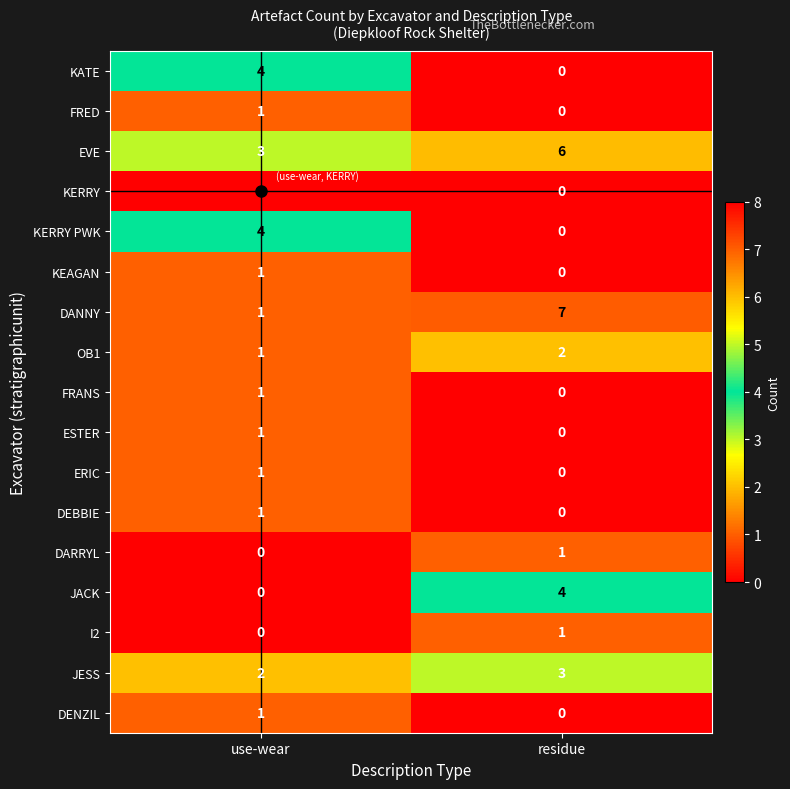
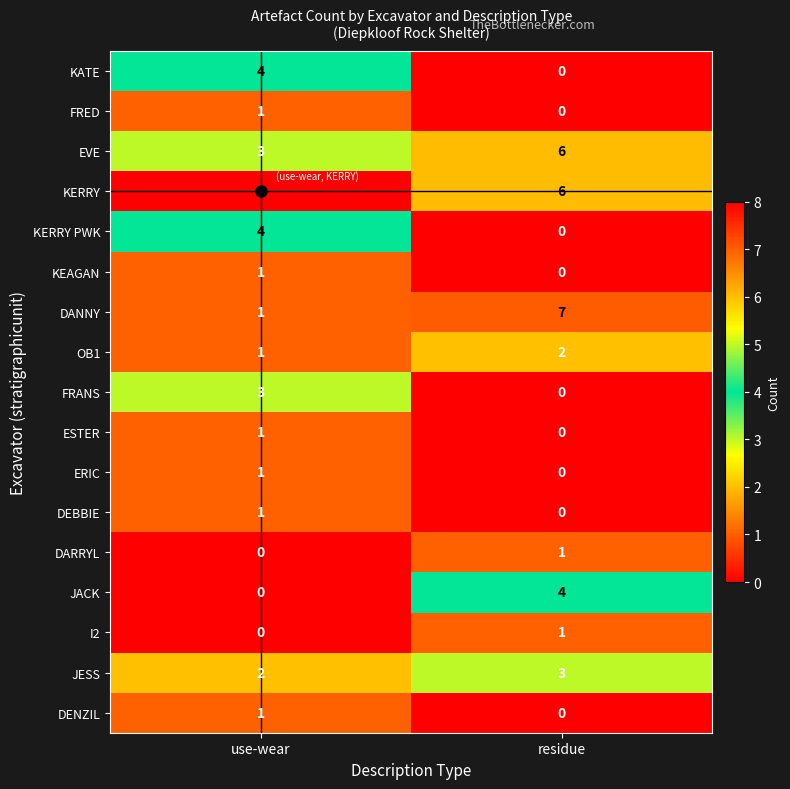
KERRY, residue: 0 -> 6
FRANS, use-wear: 1 -> 3
